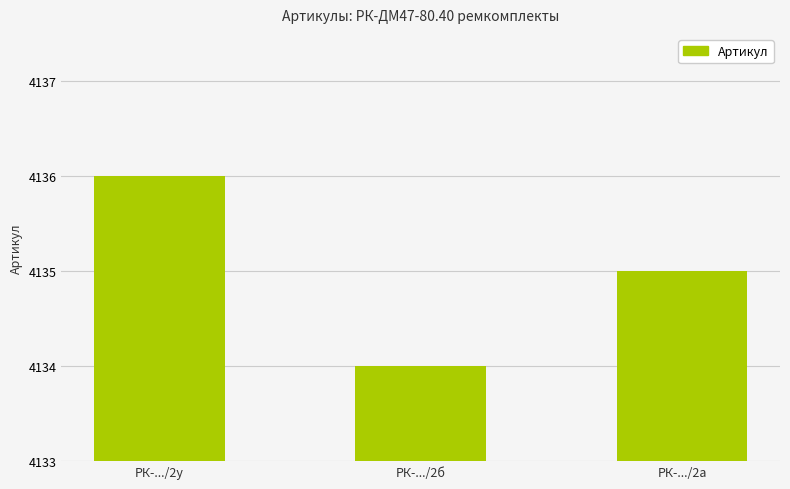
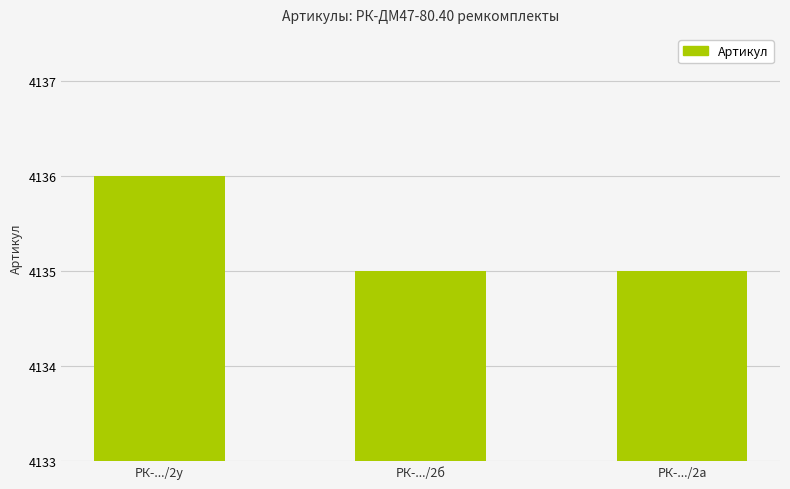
РК-.../2б: 4134 -> 4135
